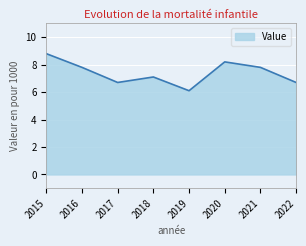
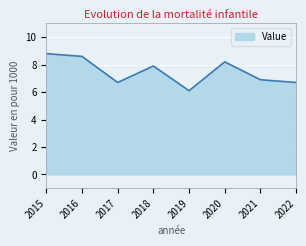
2016: 7.8 -> 8.6
2018: 7.1 -> 7.9
2021: 7.8 -> 6.9
